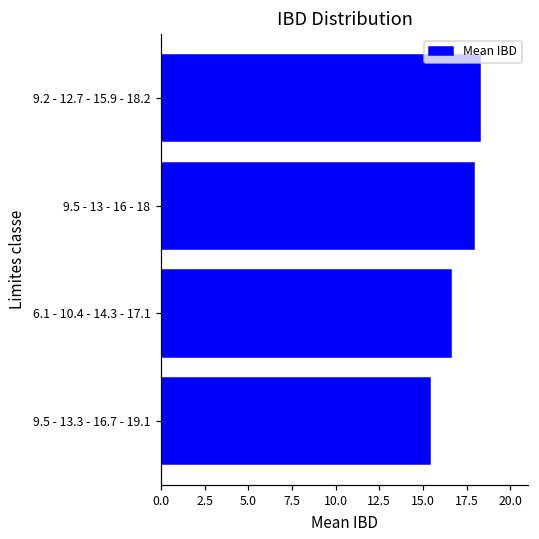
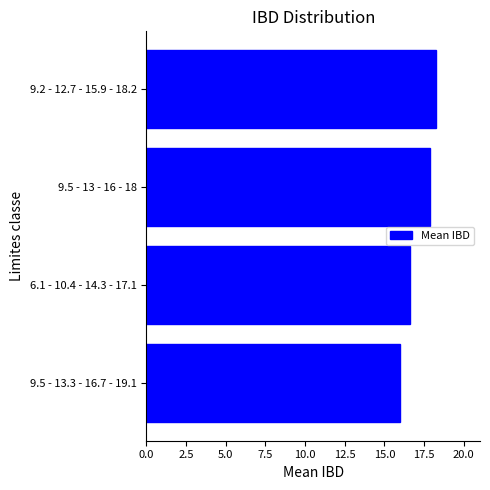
9.5 - 13.3 - 16.7 - 19.1: 15.4 -> 16.0
